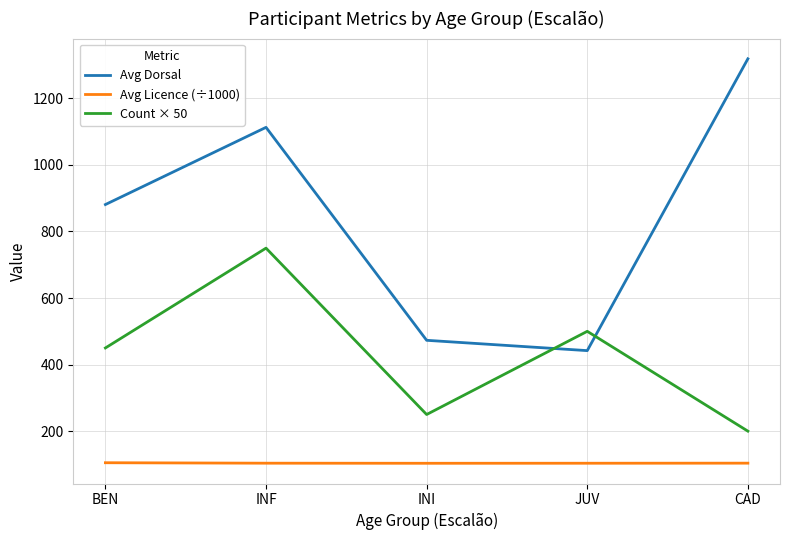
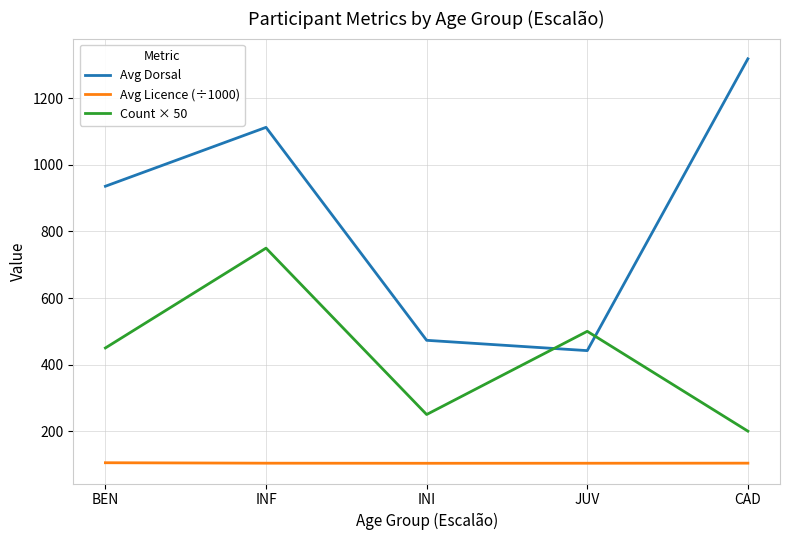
Avg Dorsal, BEN: 880 -> 940
